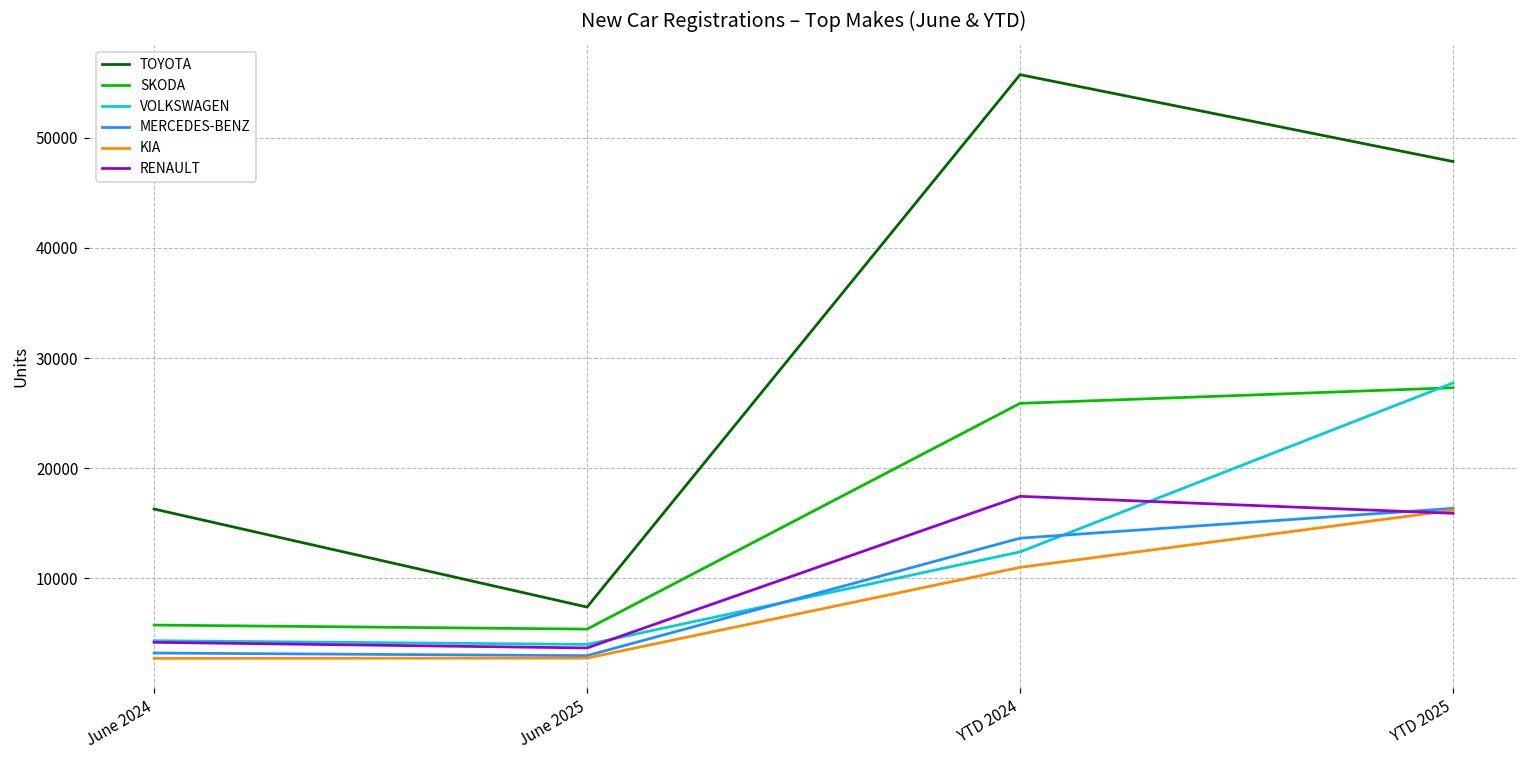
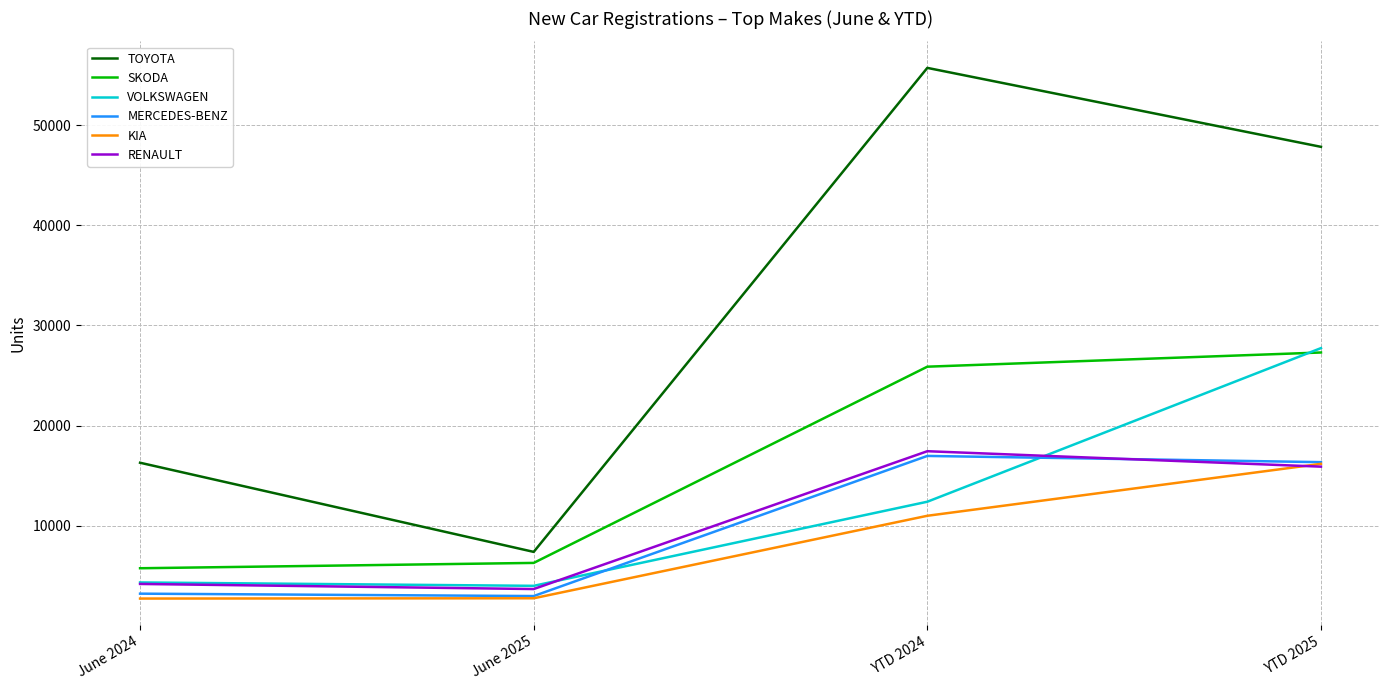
SKODA, June 2025: 5400 -> 6300
MERCEDES-BENZ, YTD 2024: 13600 -> 17000
